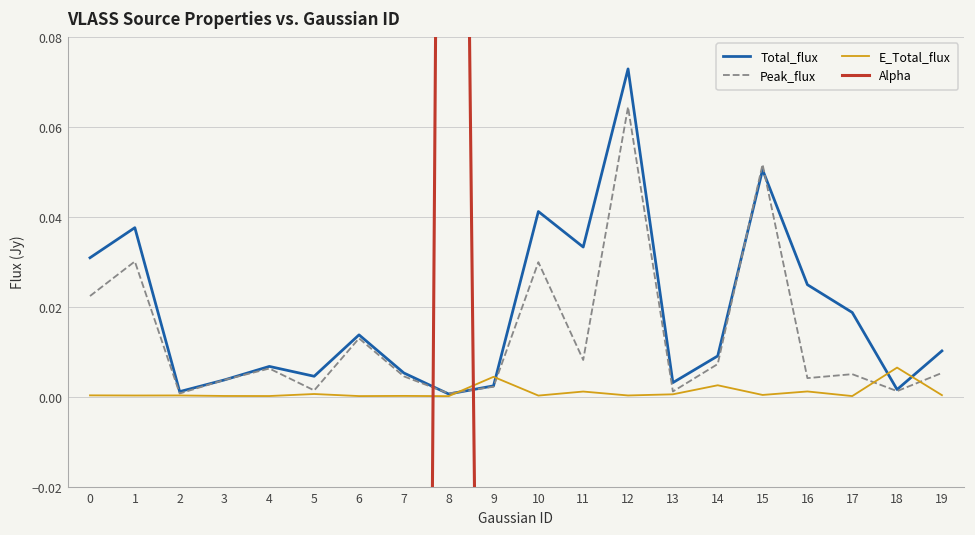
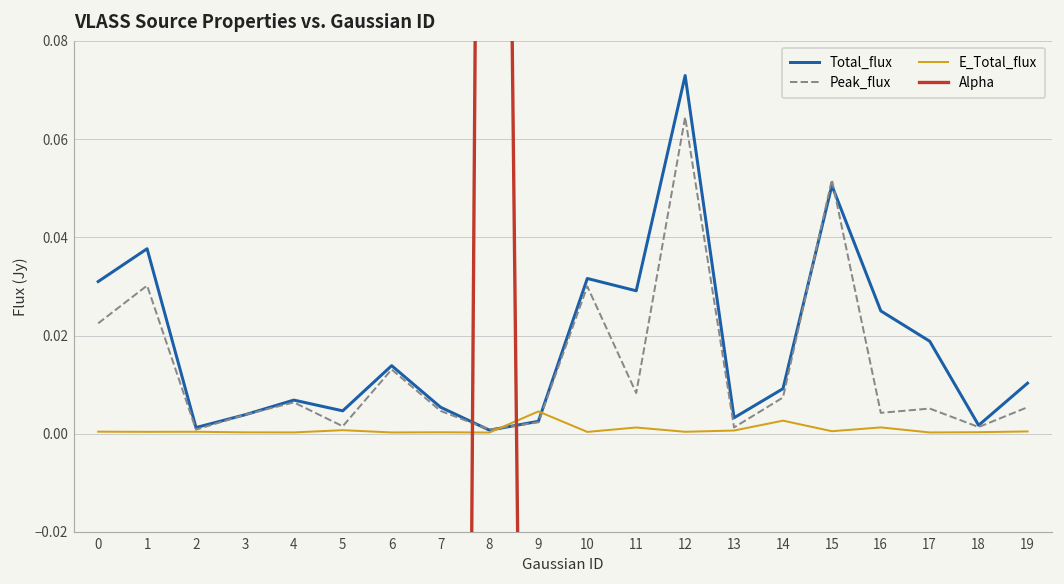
Total_flux, 10: 0.041 -> 0.032
Total_flux, 11: 0.033 -> 0.029
E_Total_flux, 18: 0.007 -> 0.000
